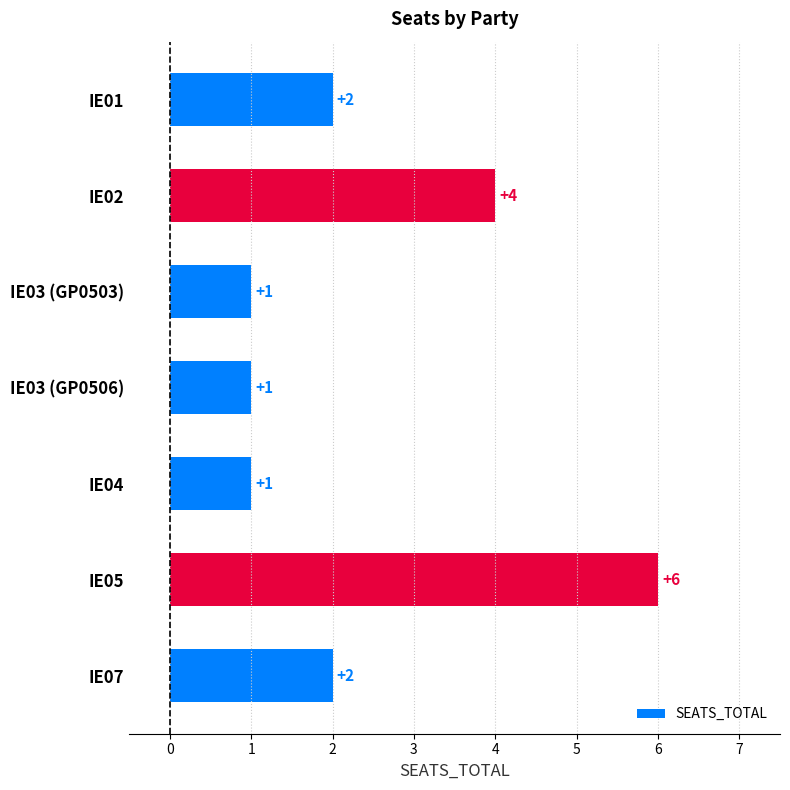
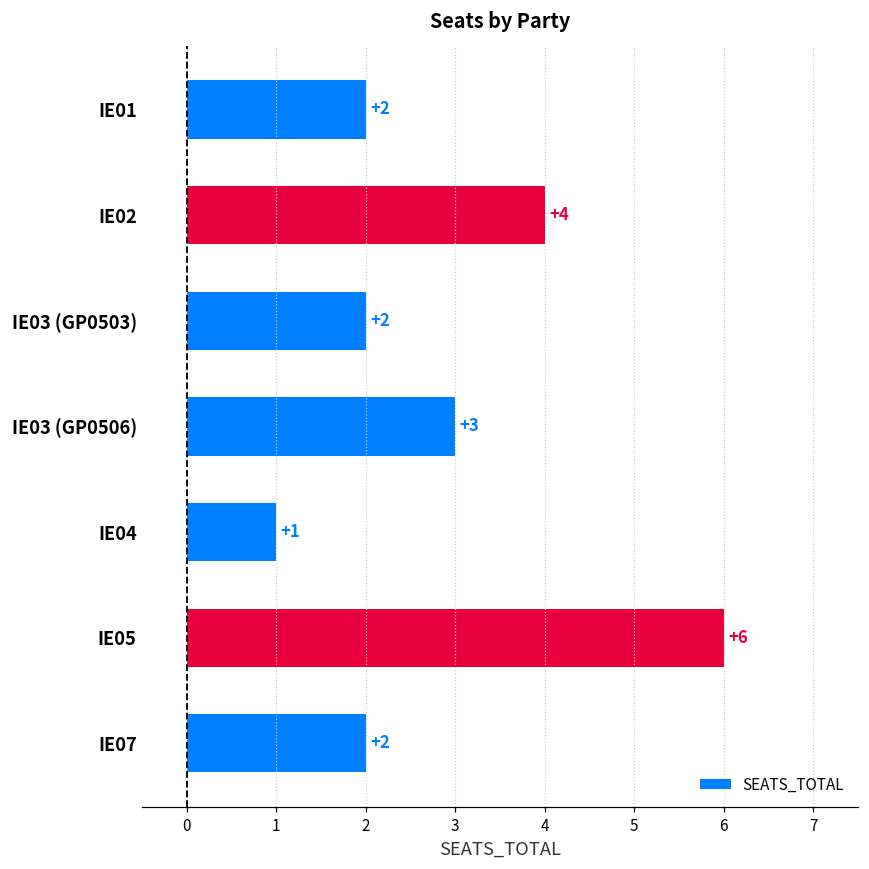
IE03 (GP0503): +1 -> +2
IE03 (GP0506): +1 -> +3
